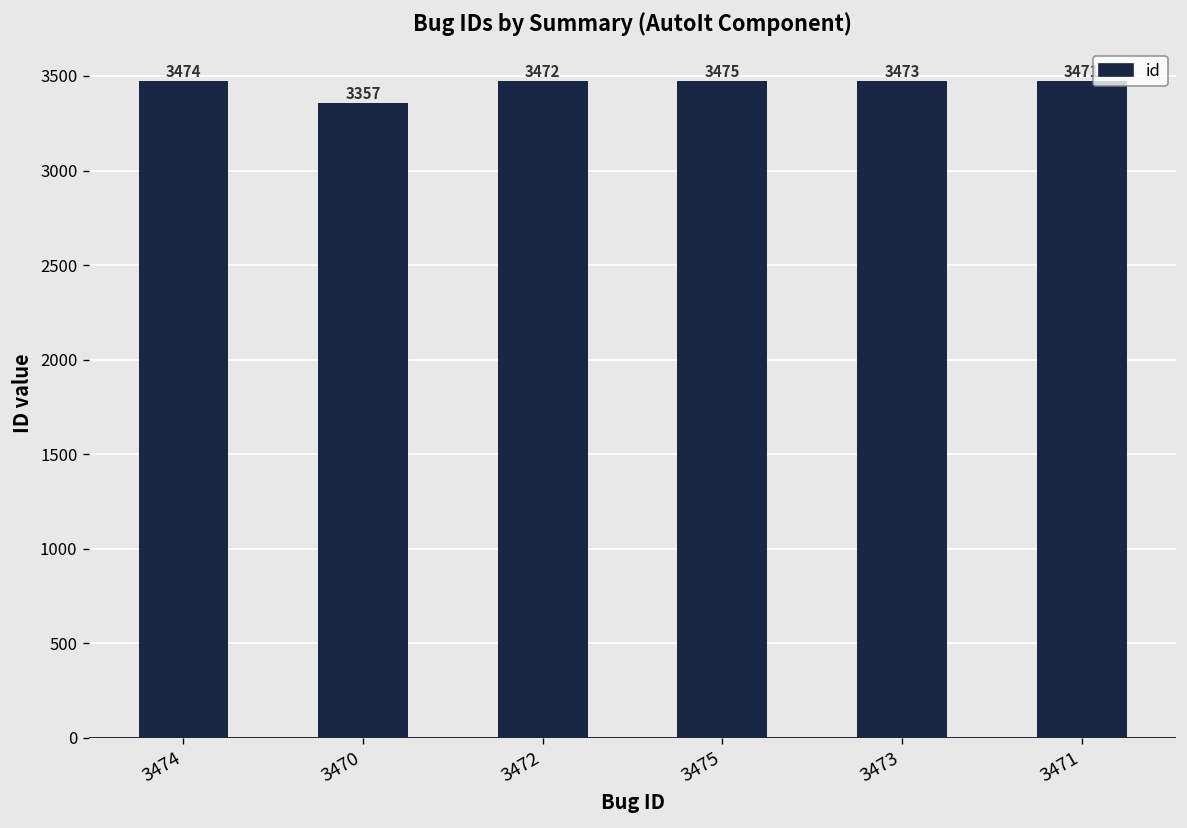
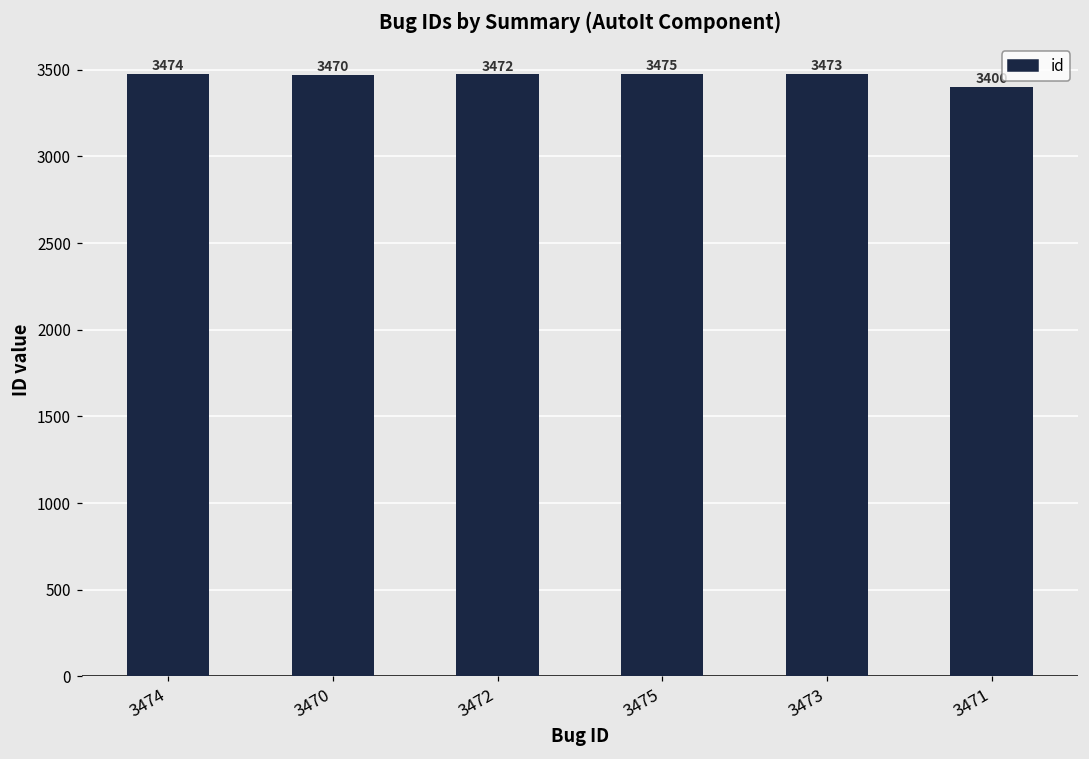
3470: 3357 -> 3470
3471: 3470 -> 3400
